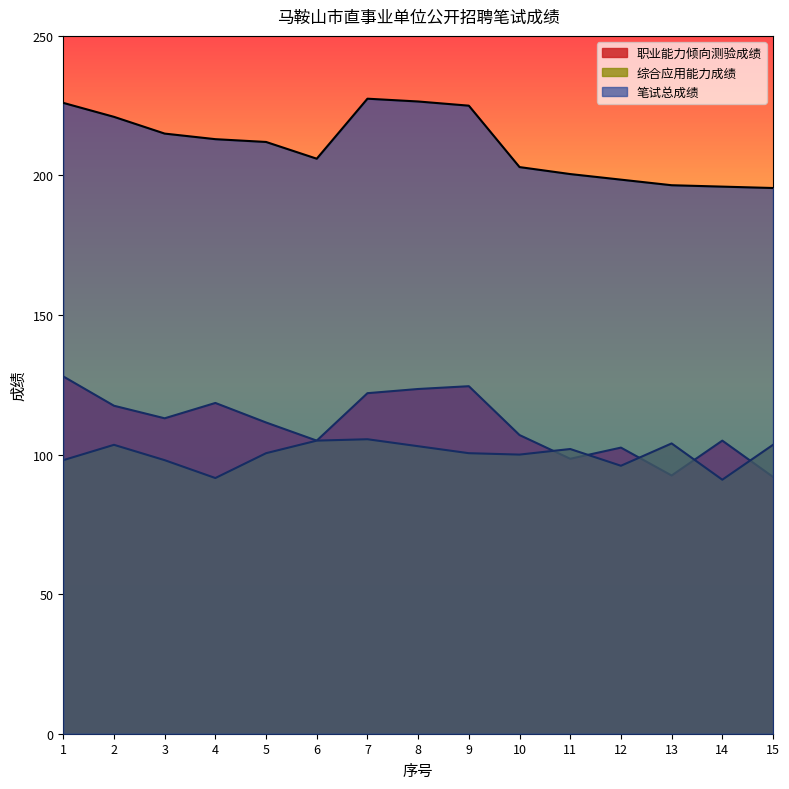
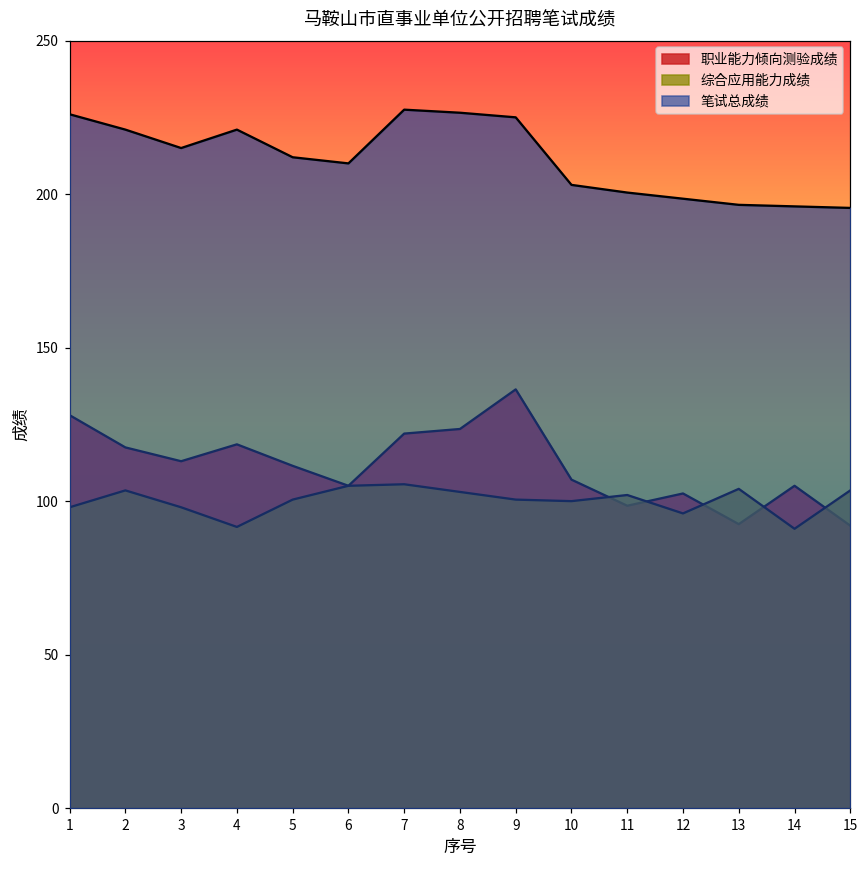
笔试总成绩, 4: 213 -> 221
笔试总成绩, 6: 206 -> 210
职业能力倾向测验成绩, 9: 125 -> 136
